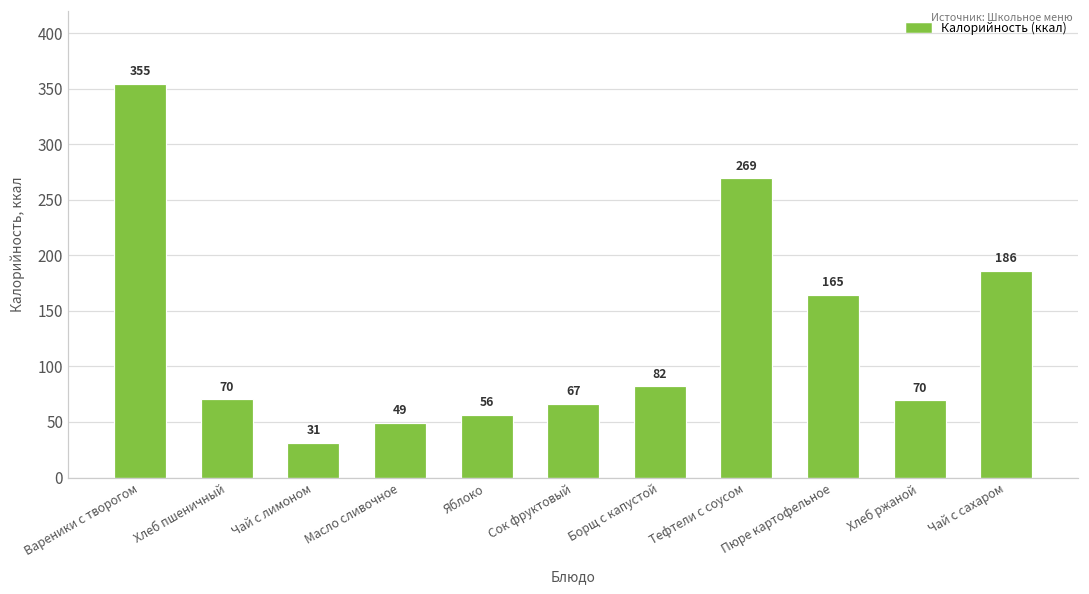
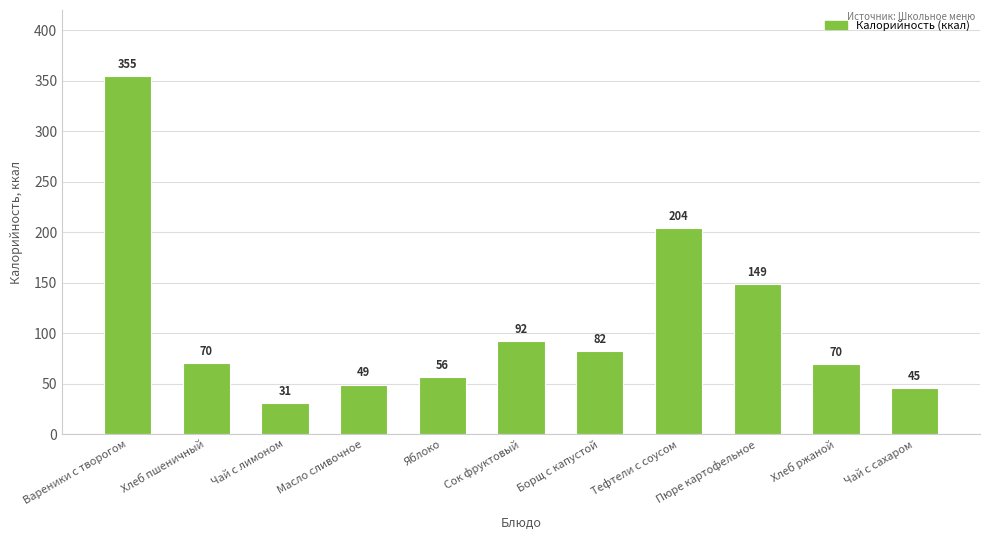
Сок фруктовый: 67 -> 92
Тефтели с соусом: 269 -> 204
Пюре картофельное: 165 -> 149
Чай с сахаром: 186 -> 45
